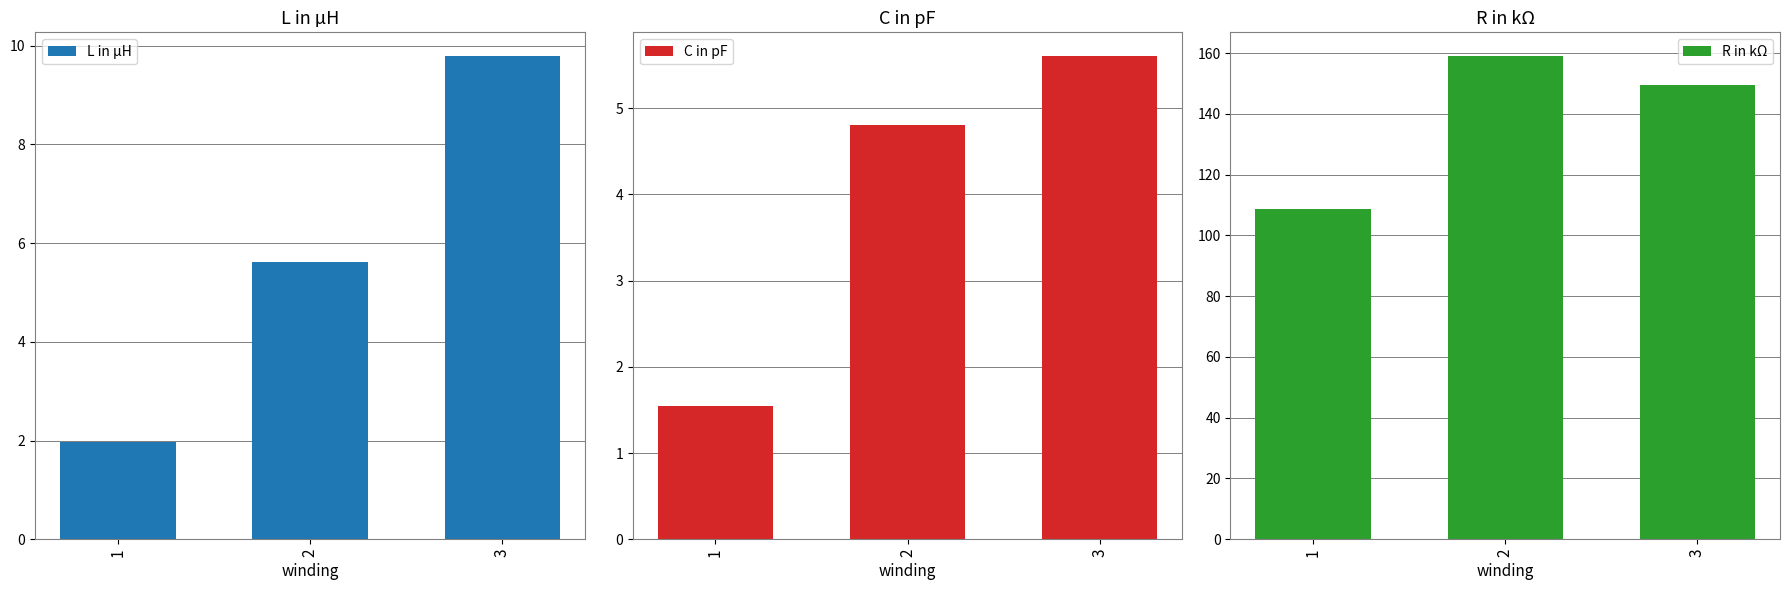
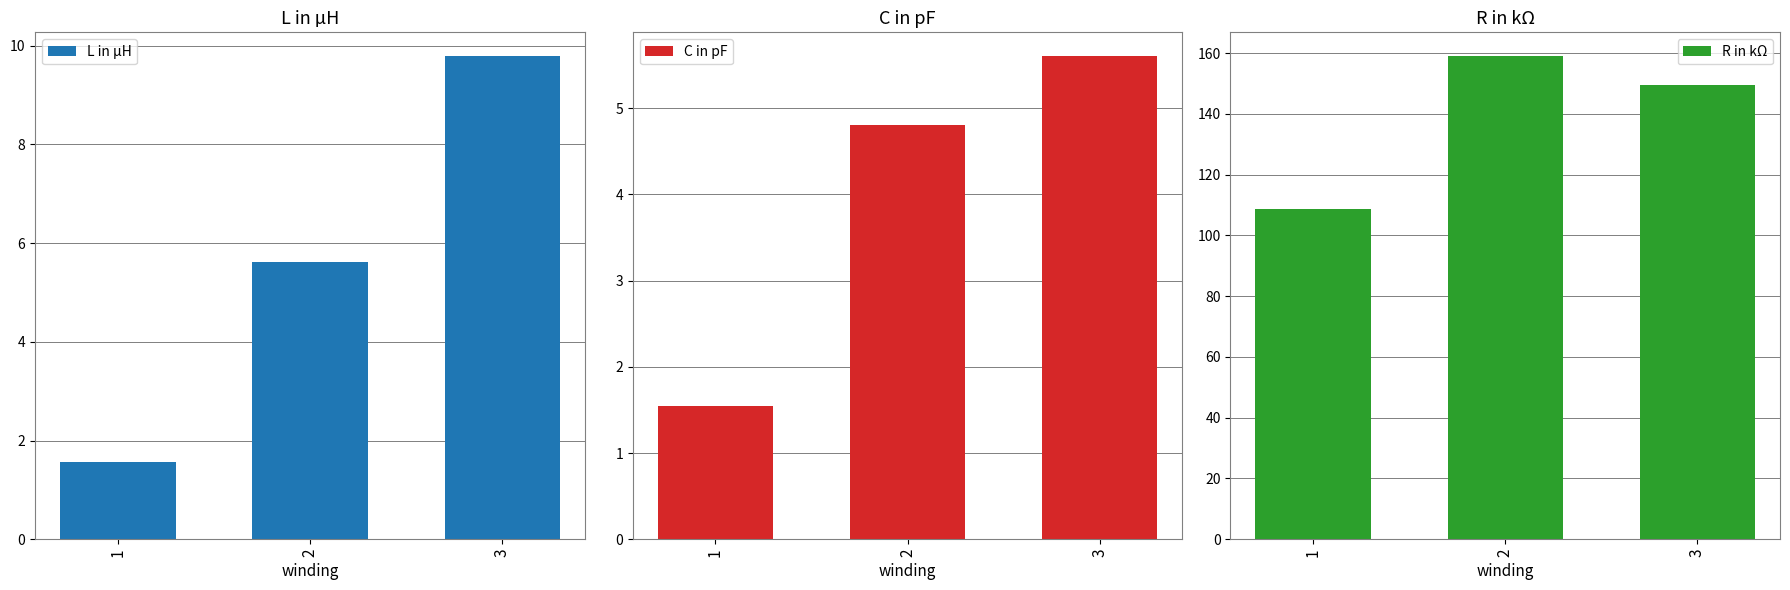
L in µH, 1: 2.0 -> 1.6
